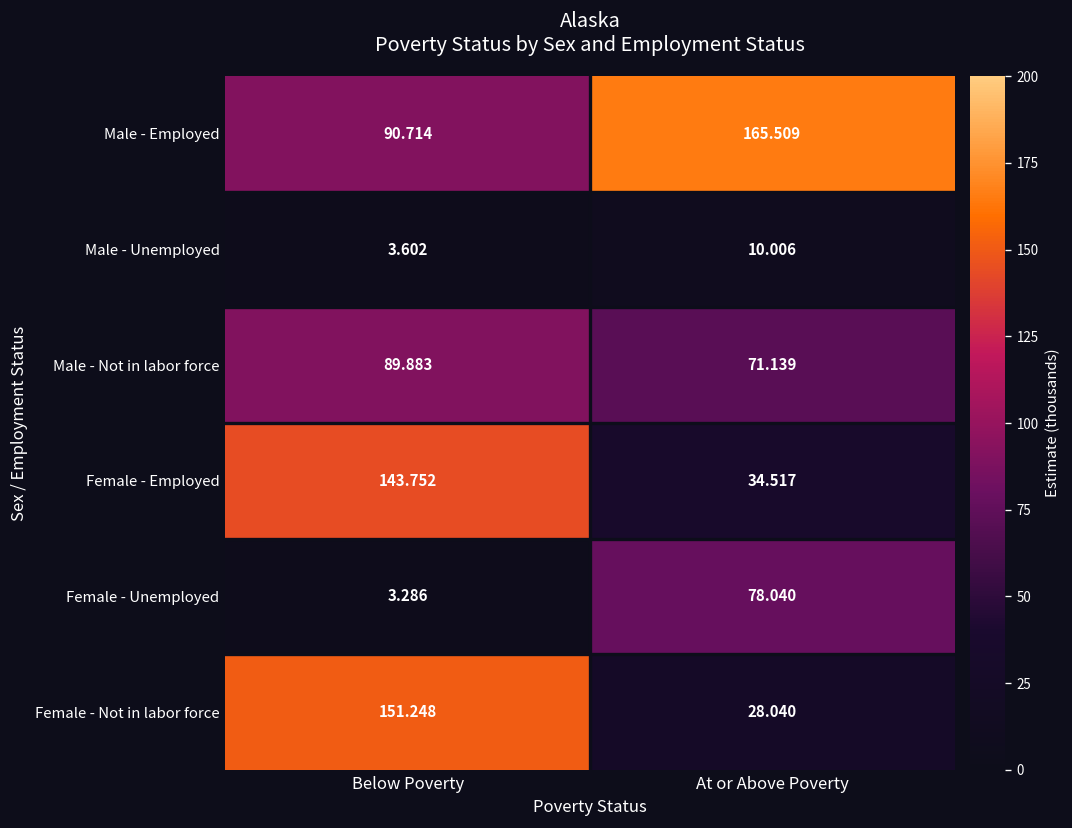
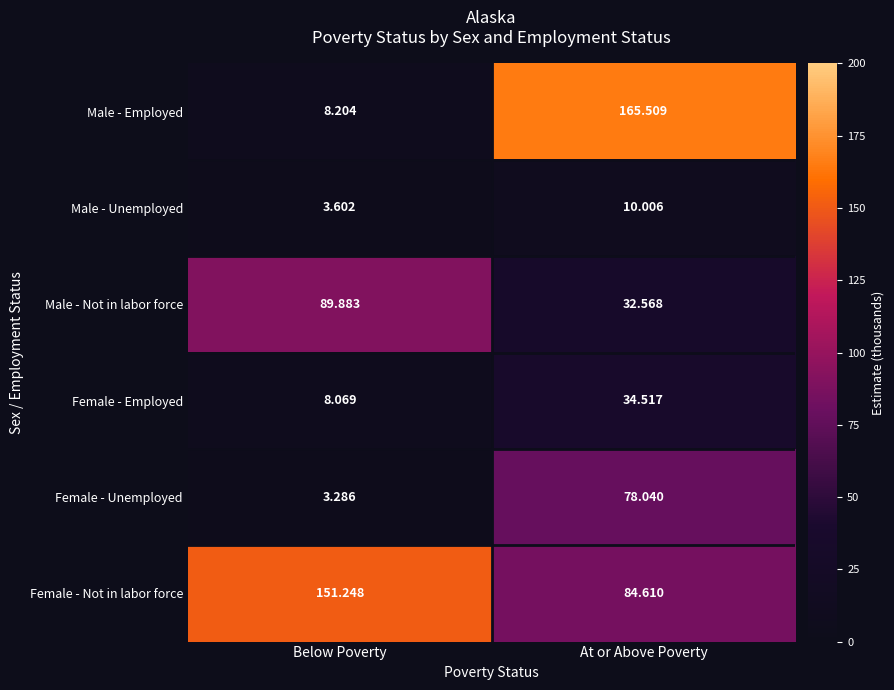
Male - Employed, Below Poverty: 90.714 -> 8.204
Male - Not in labor force, At or Above Poverty: 71.139 -> 32.568
Female - Employed, Below Poverty: 143.752 -> 8.069
Female - Not in labor force, At or Above Poverty: 28.040 -> 84.610
